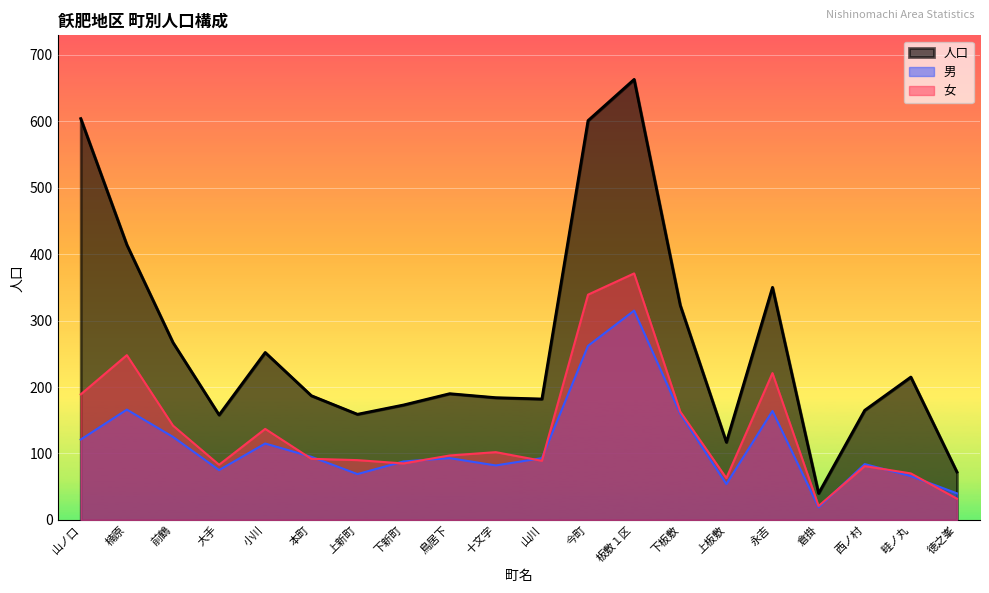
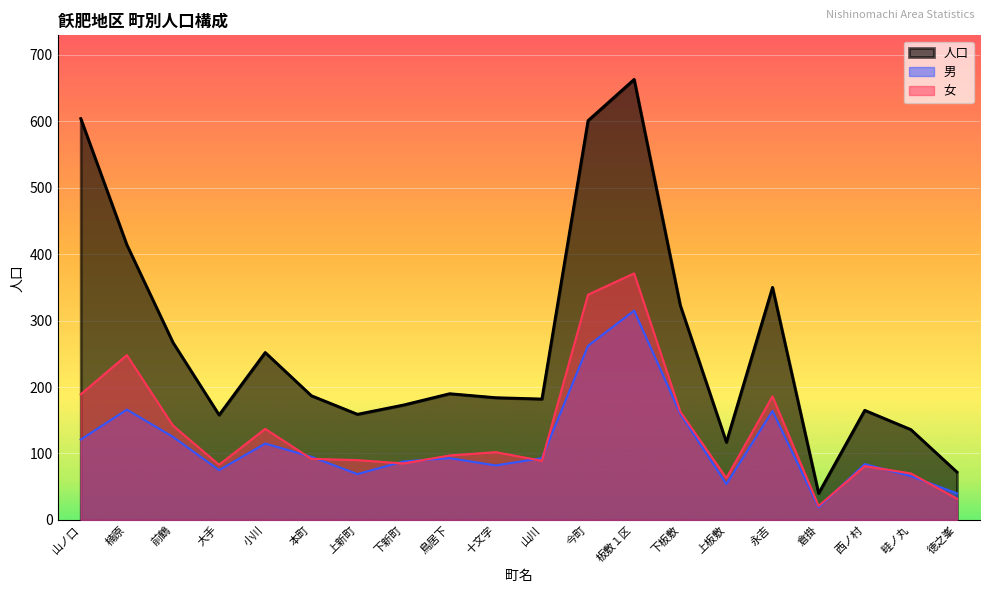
女, 永吉: 220 -> 190
人口, 畦ノ丸: 220 -> 140
